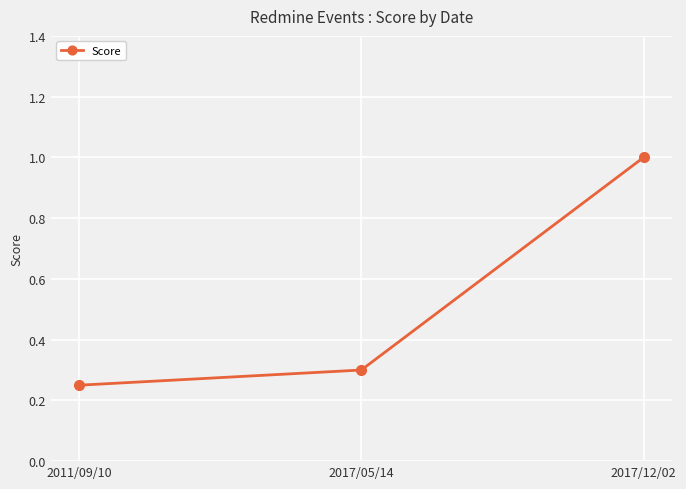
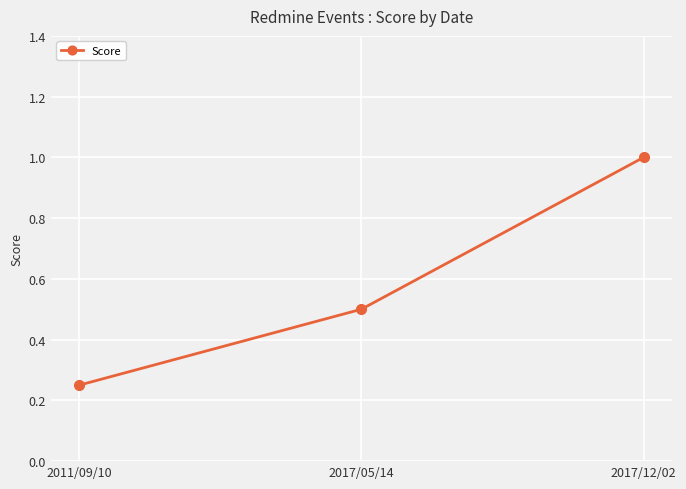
2017/05/14: 0.3 -> 0.5
